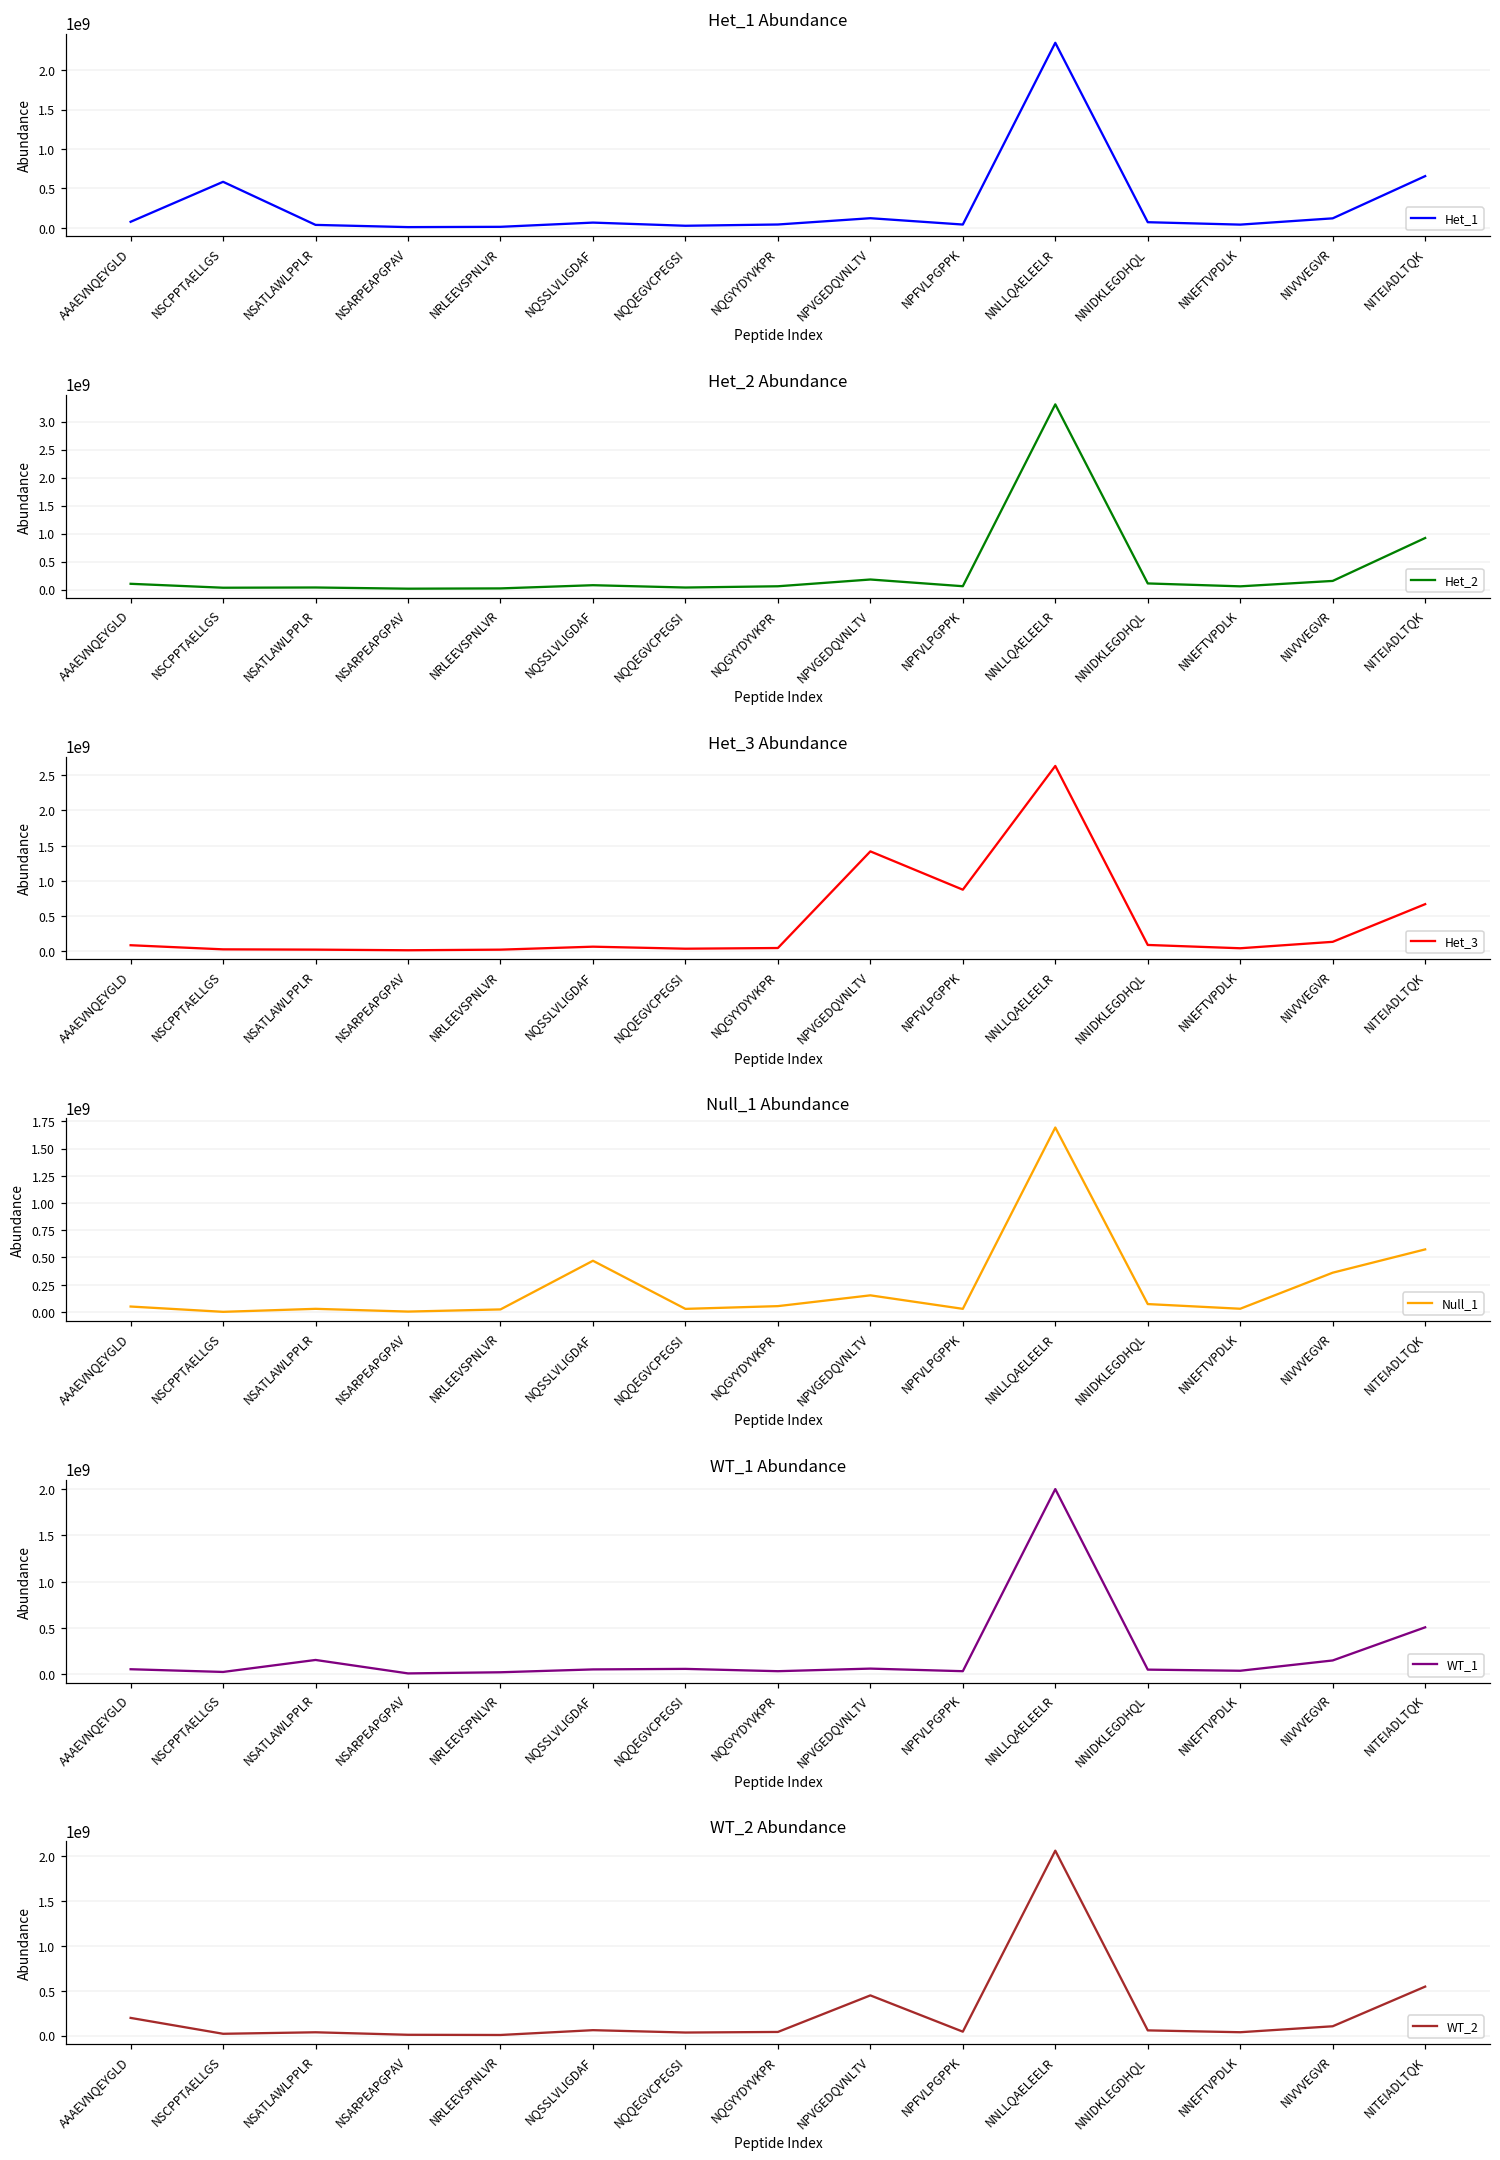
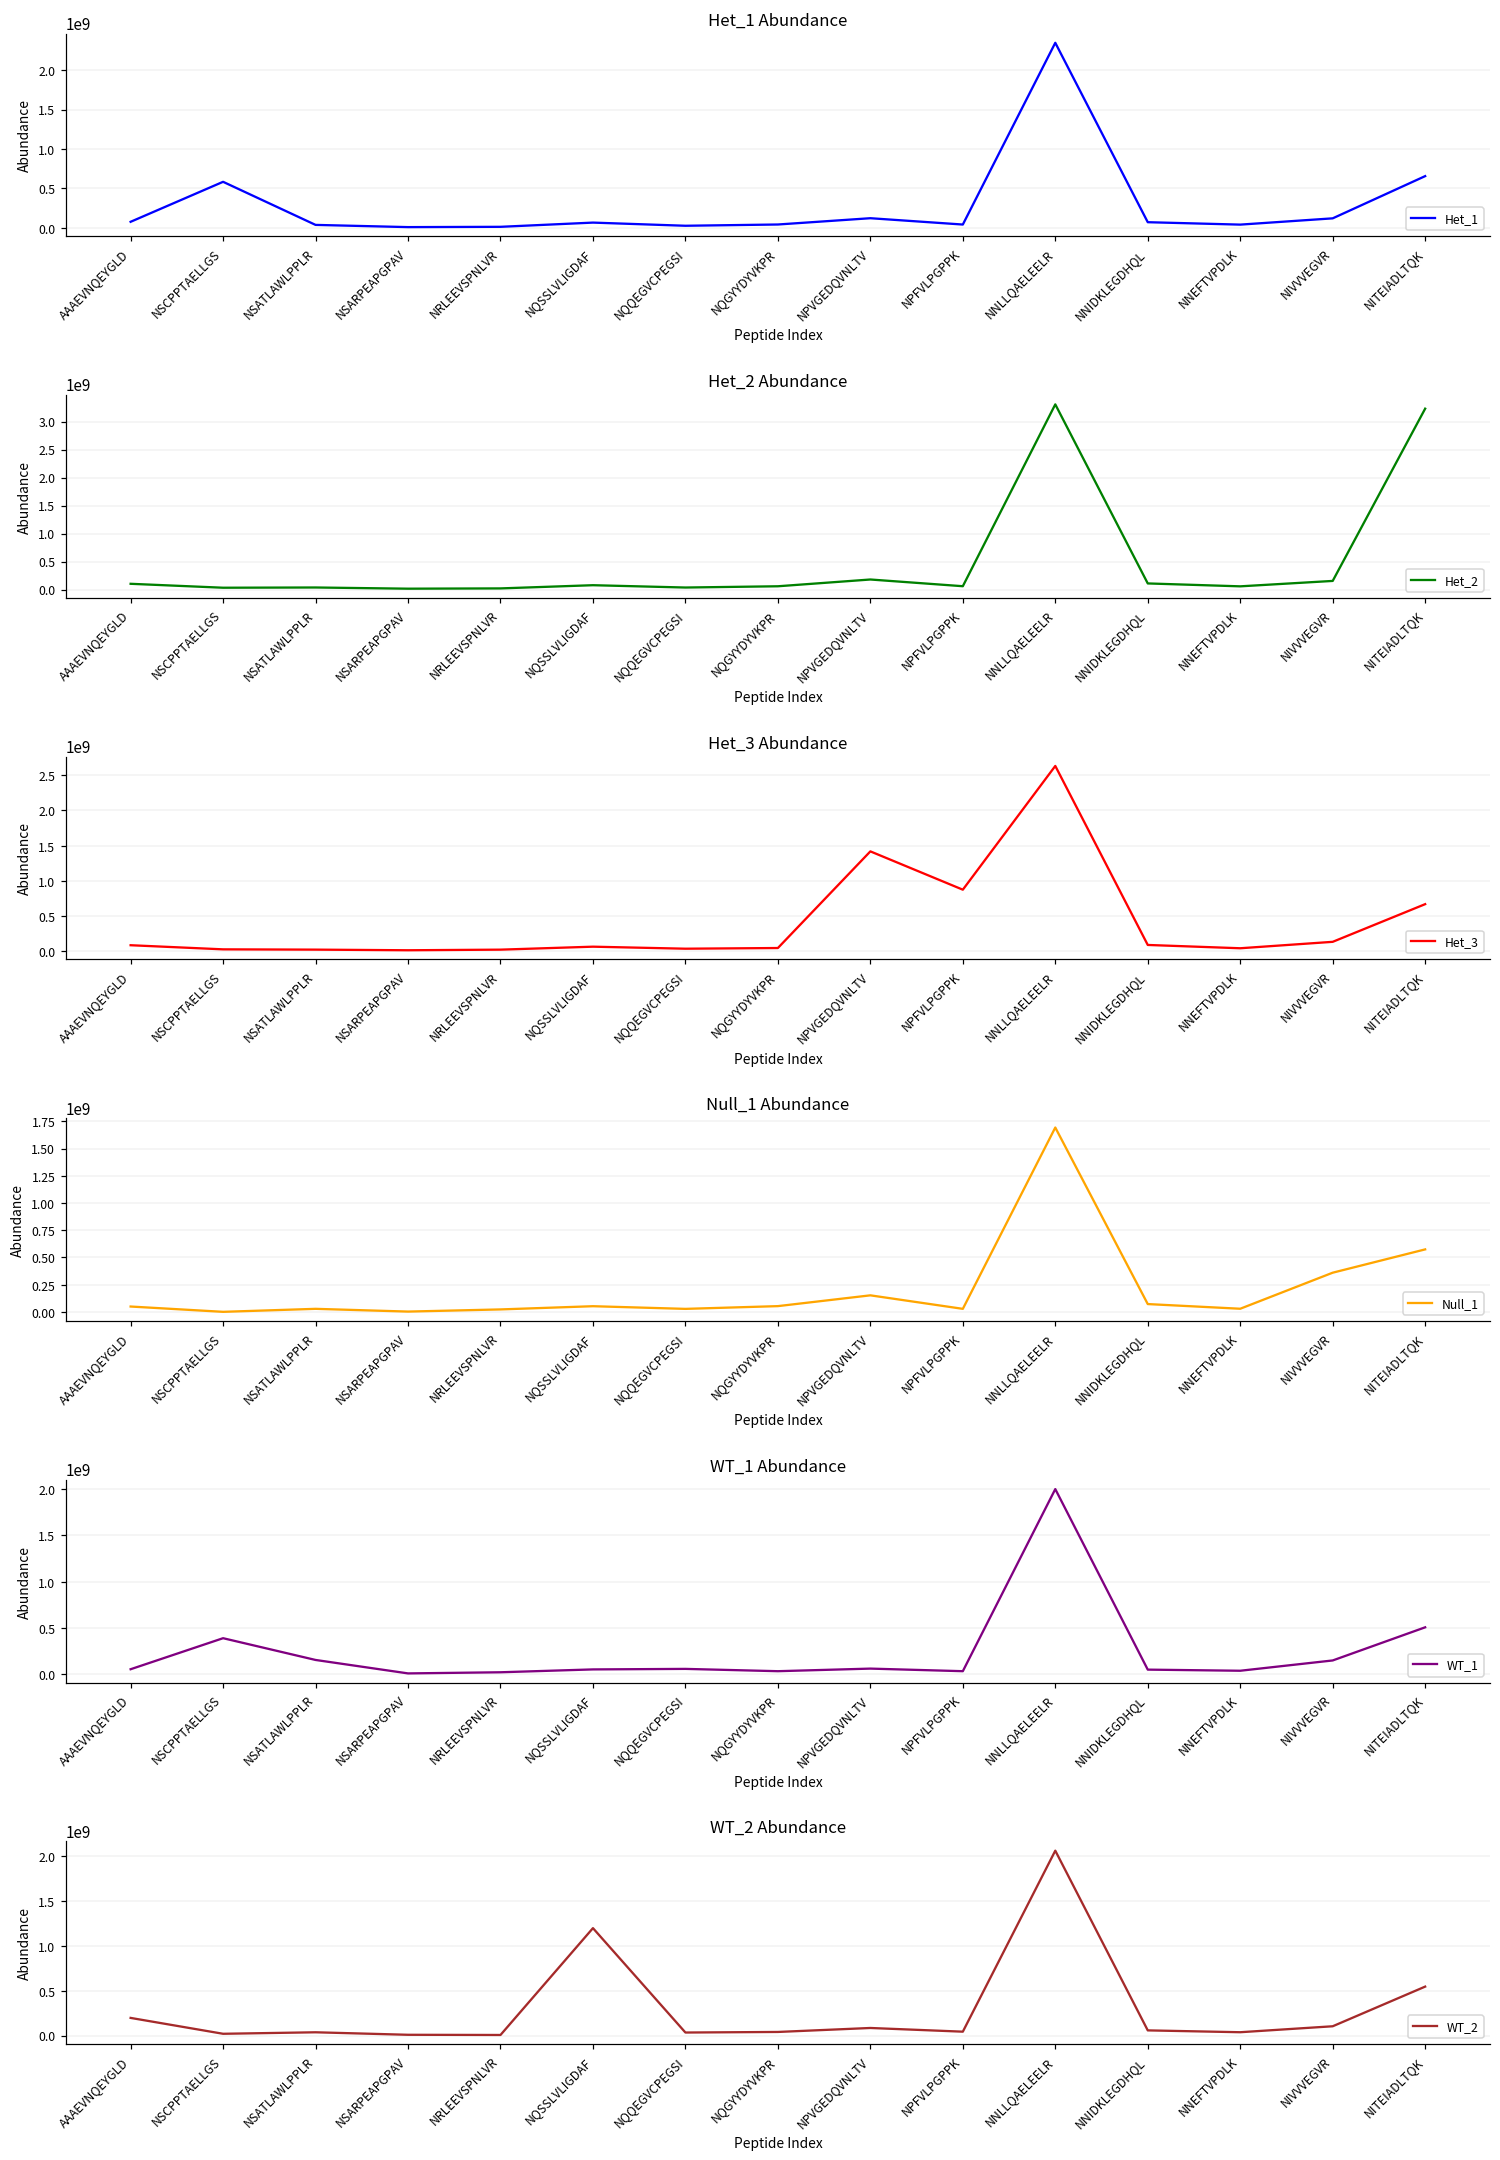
Het_2 Abundance, NITEIADLTQK: 900000000 -> 3200000000
Null_1 Abundance, NQSSLVLIGDAF: 500000000 -> 100000000
WT_1 Abundance, NSCPPTAELLGS: 0 -> 400000000
WT_2 Abundance, NQSSLVLIGDAF: 100000000 -> 1200000000
WT_2 Abundance, NPVGEDQVNLTV: 400000000 -> 100000000
